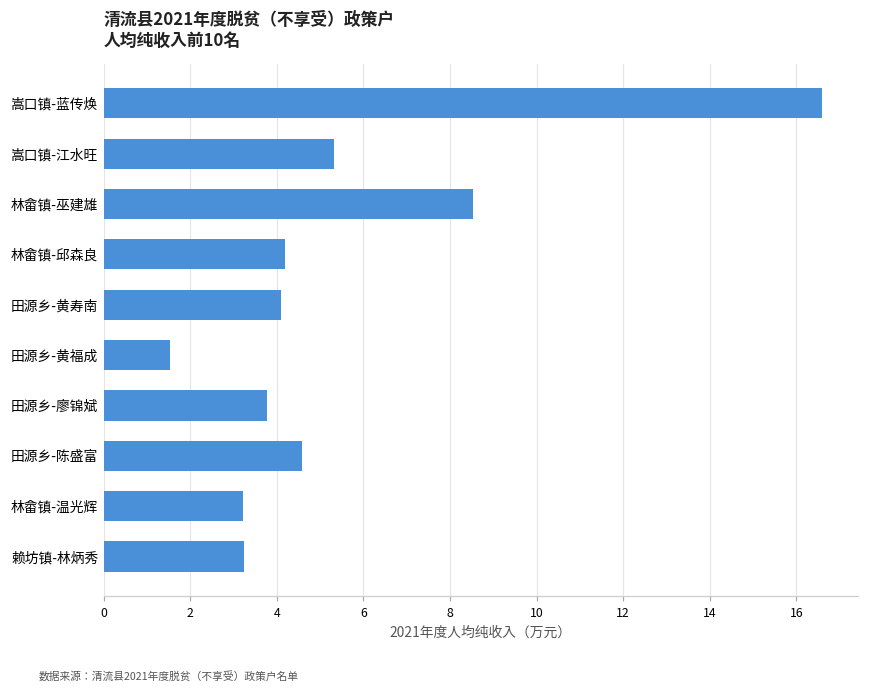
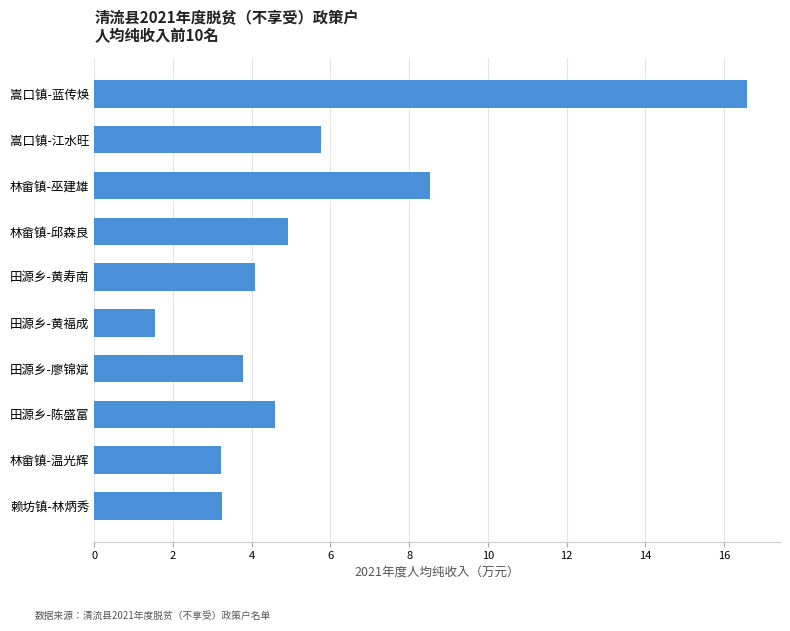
嵩口镇-江水旺: 5.3 -> 5.8
林畲镇-邱森良: 4.2 -> 4.9
